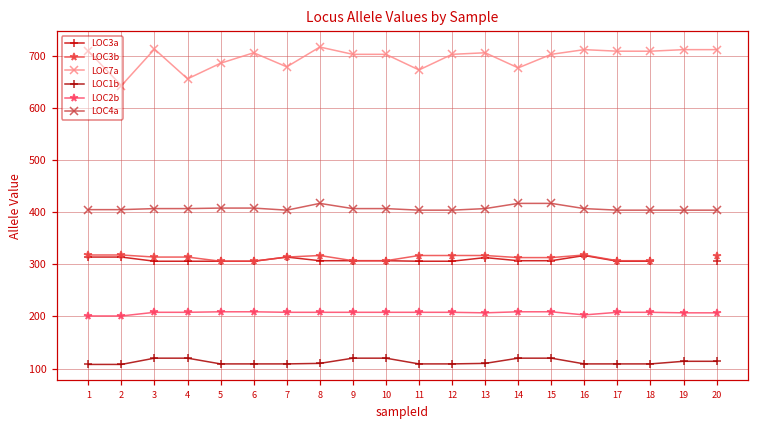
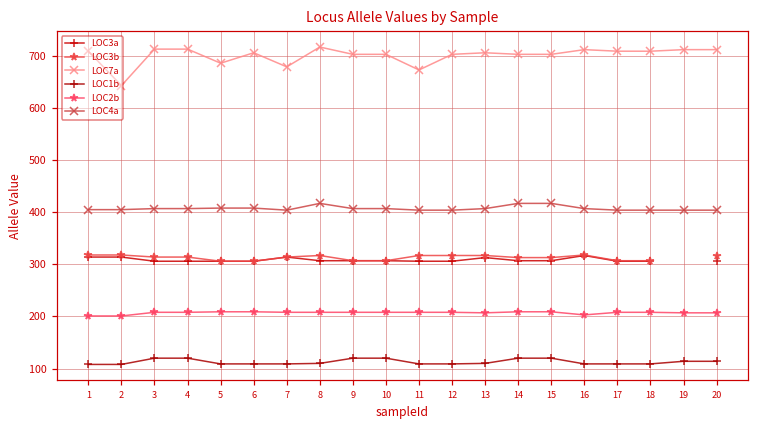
LOC7a, 4: 660 -> 710
LOC7a, 14: 680 -> 700
